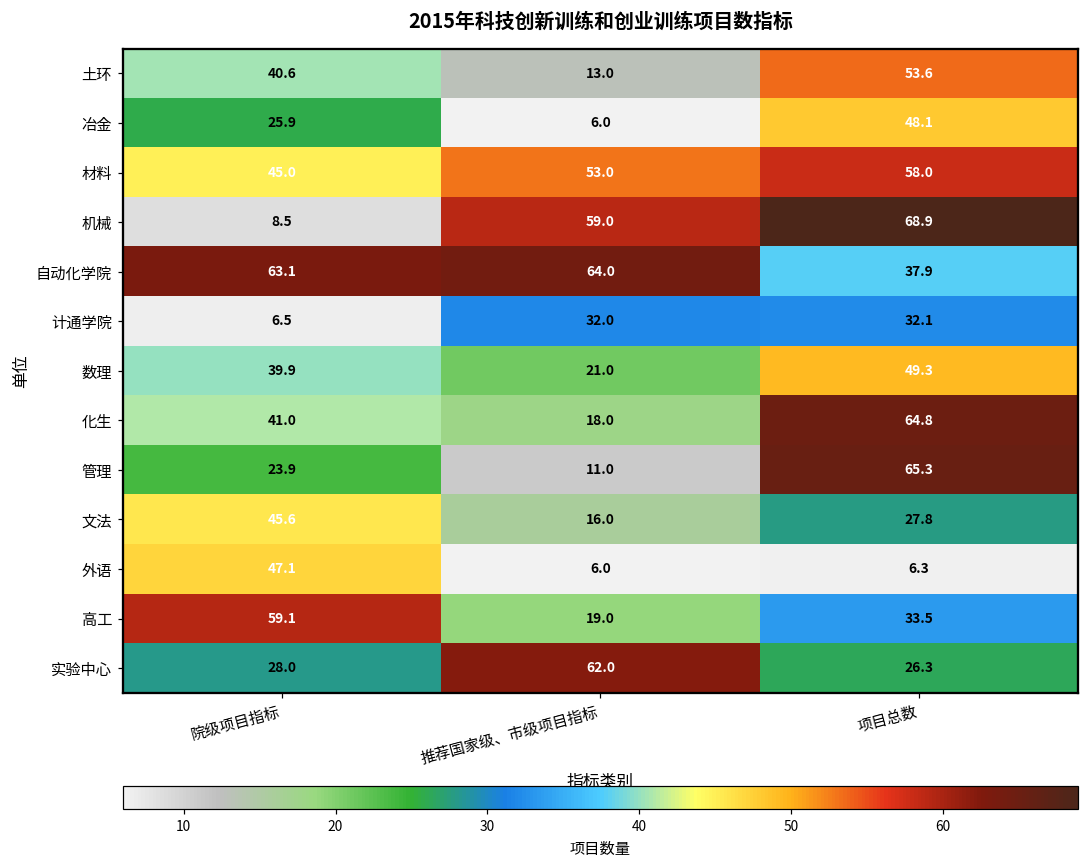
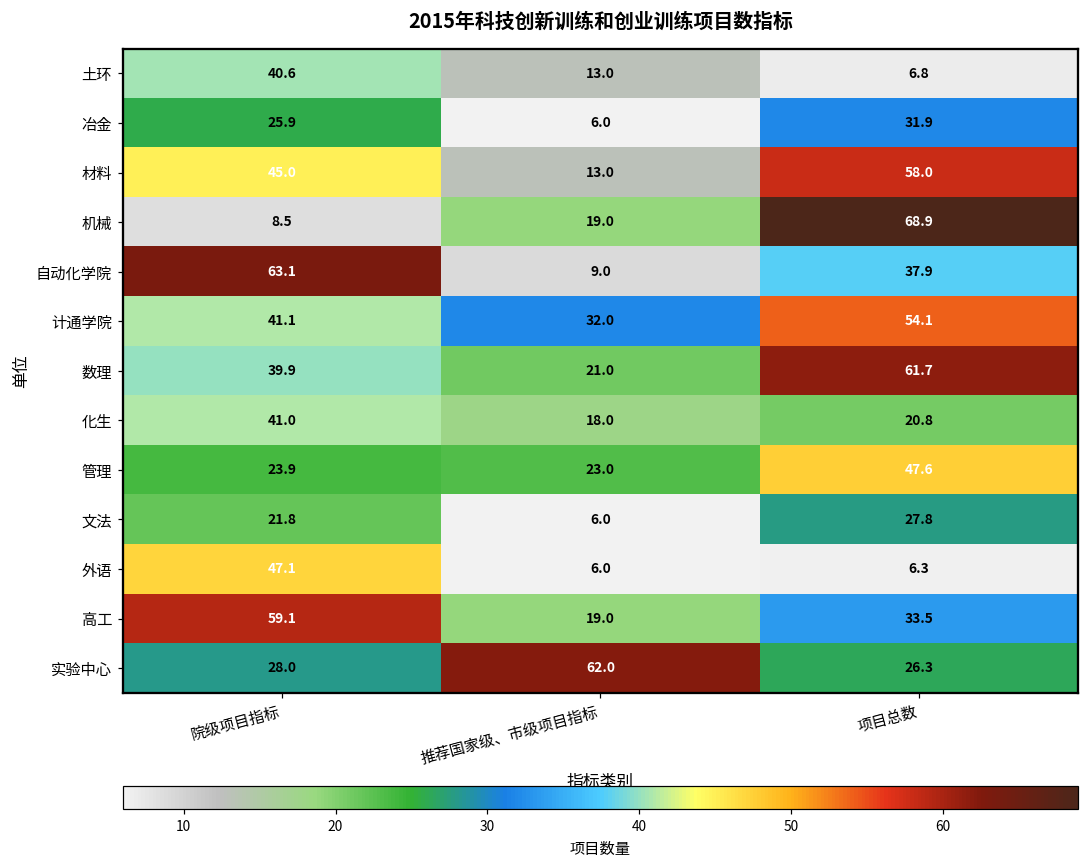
土环, 项目总数: 53.6 -> 6.8
冶金, 项目总数: 48.1 -> 31.9
材料, 推荐国家级、市级项目指标: 53.0 -> 13.0
机械, 推荐国家级、市级项目指标: 59.0 -> 19.0
自动化学院, 推荐国家级、市级项目指标: 64.0 -> 9.0
计通学院, 院级项目指标: 6.5 -> 41.1
计通学院, 项目总数: 32.1 -> 54.1
数理, 项目总数: 49.3 -> 61.7
化生, 项目总数: 64.8 -> 20.8
管理, 推荐国家级、市级项目指标: 11.0 -> 23.0
管理, 项目总数: 65.3 -> 47.6
文法, 院级项目指标: 45.6 -> 21.8
文法, 推荐国家级、市级项目指标: 16.0 -> 6.0
